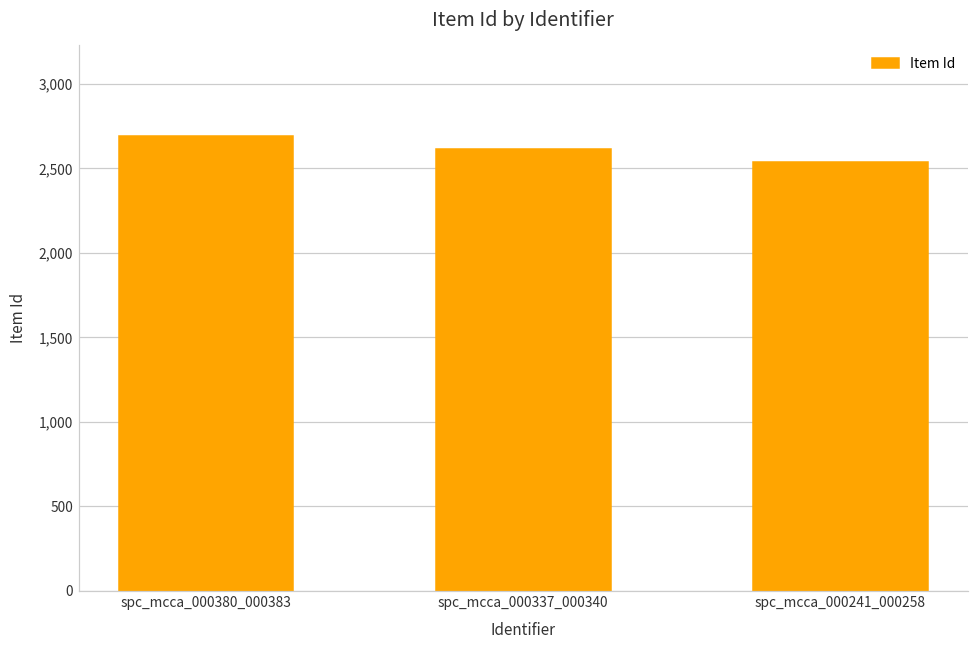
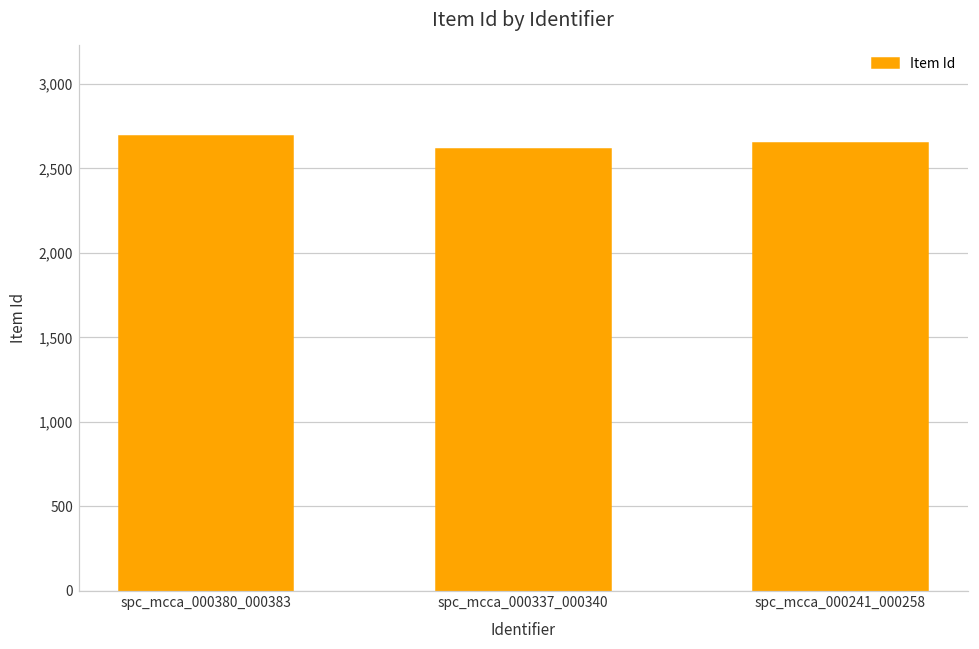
spc_mcca_000241_000258: 2,540 -> 2,650
